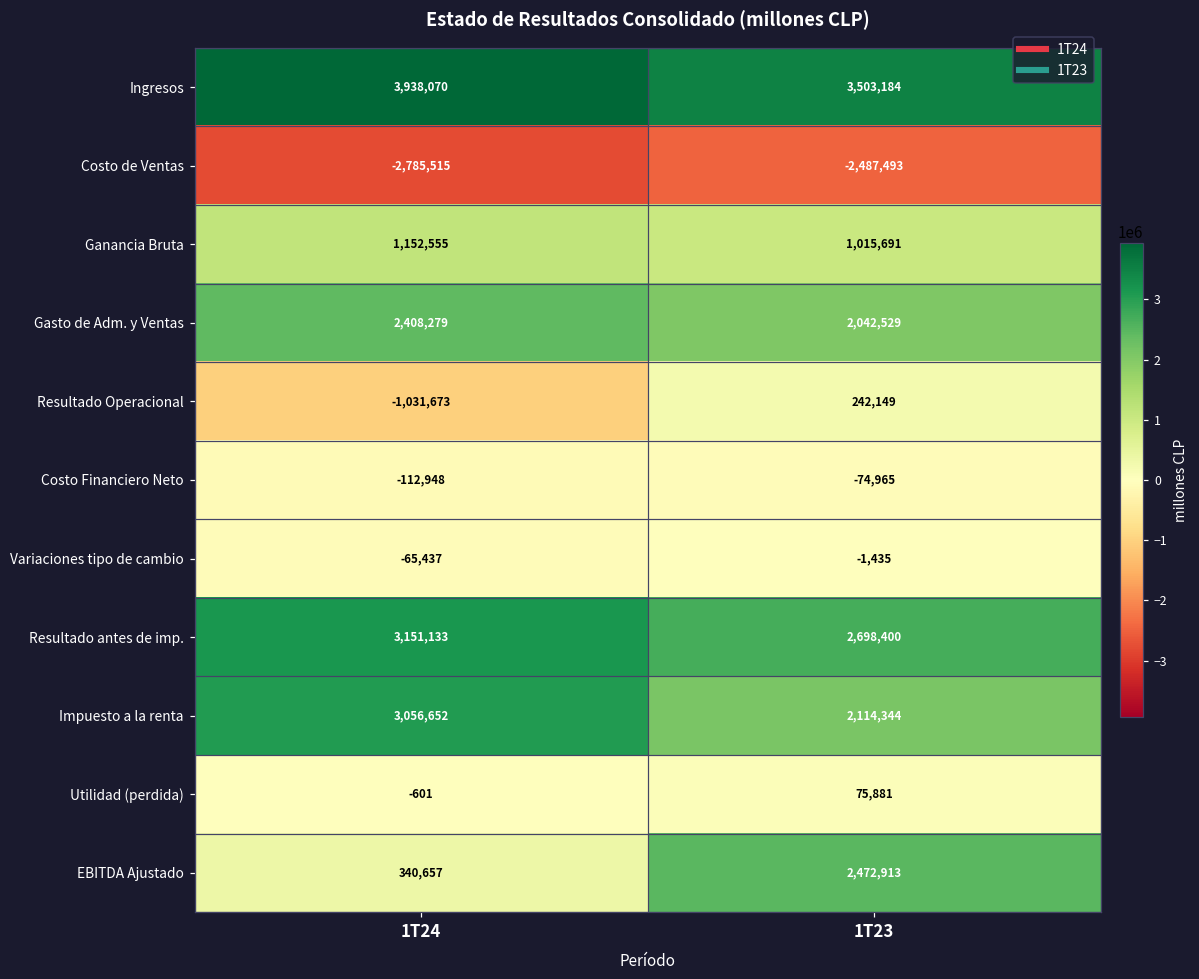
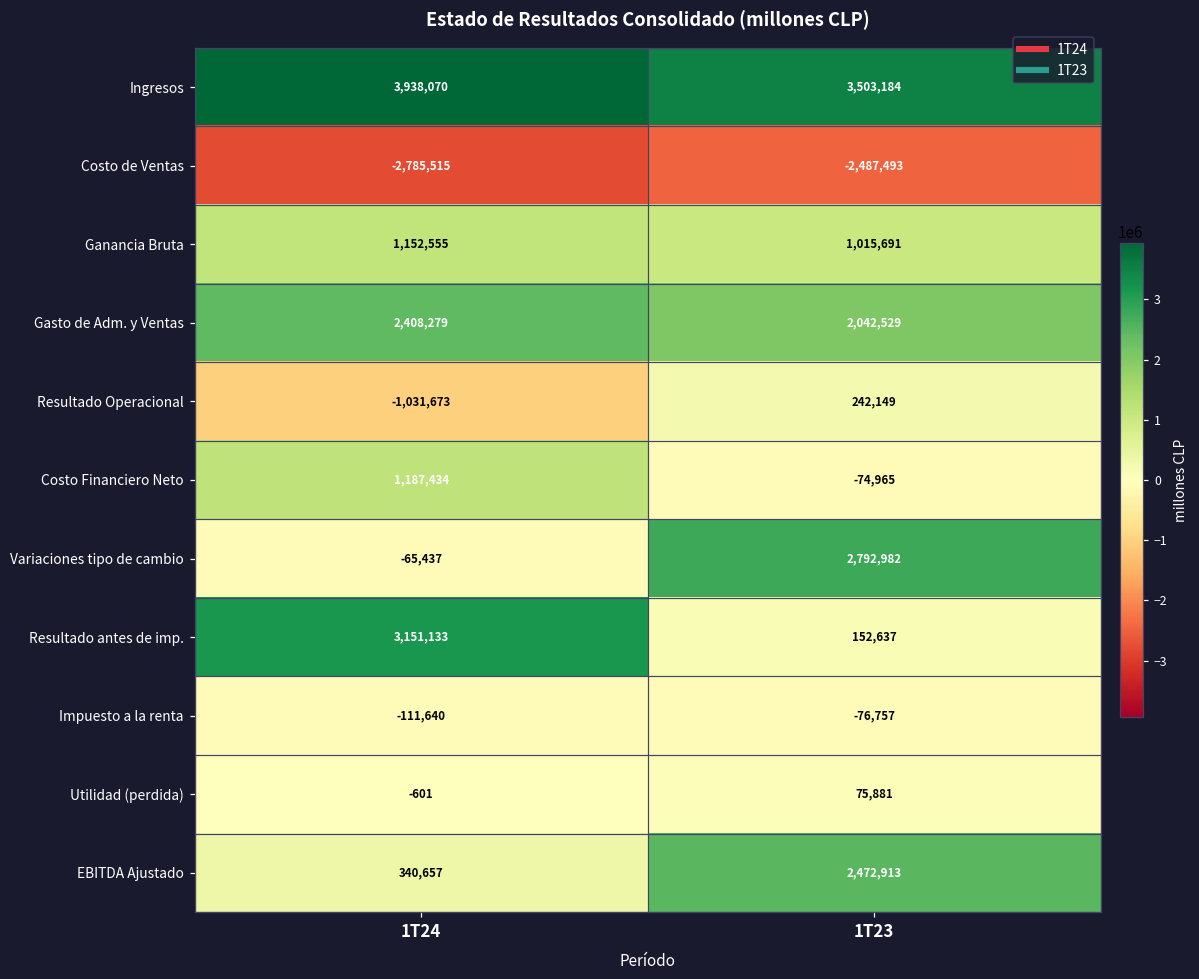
Costo Financiero Neto, 1T24: -112,948 -> 1,187,434
Variaciones tipo de cambio, 1T23: -1,435 -> 2,792,982
Resultado antes de imp., 1T23: 2,698,400 -> 152,637
Impuesto a la renta, 1T24: 3,056,652 -> -111,640
Impuesto a la renta, 1T23: 2,114,344 -> -76,757
